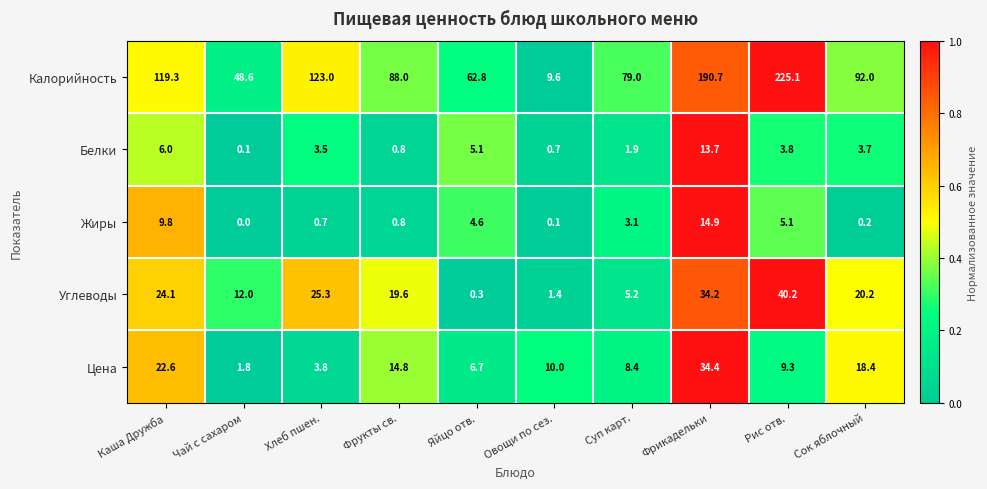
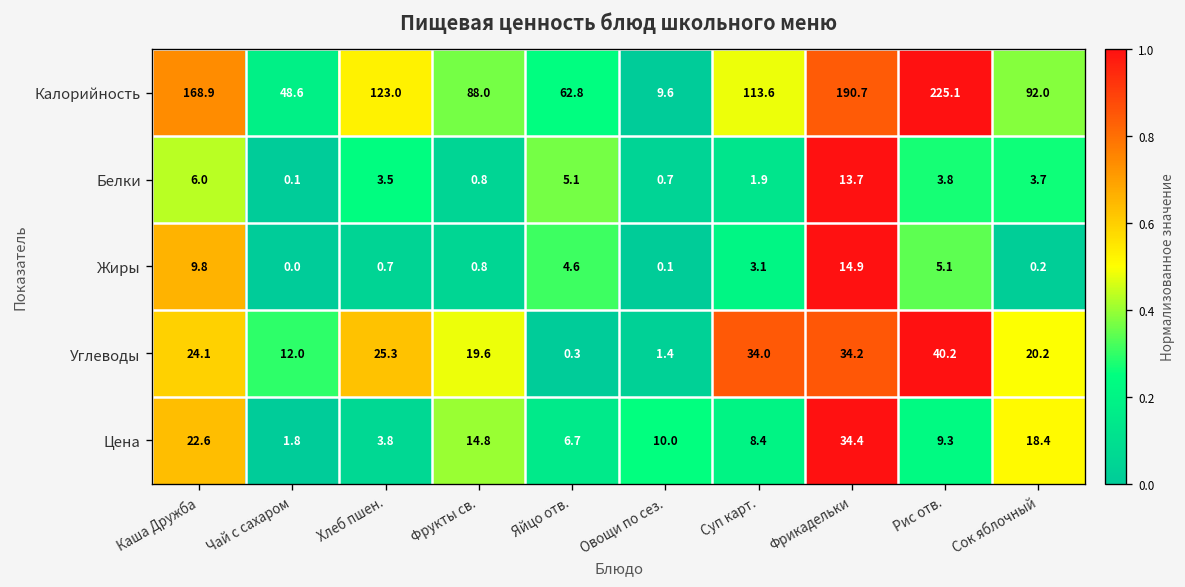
Калорийность, Каша Дружба: 119.3 -> 168.9
Калорийность, Суп карт.: 79.0 -> 113.6
Углеводы, Суп карт.: 5.2 -> 34.0
